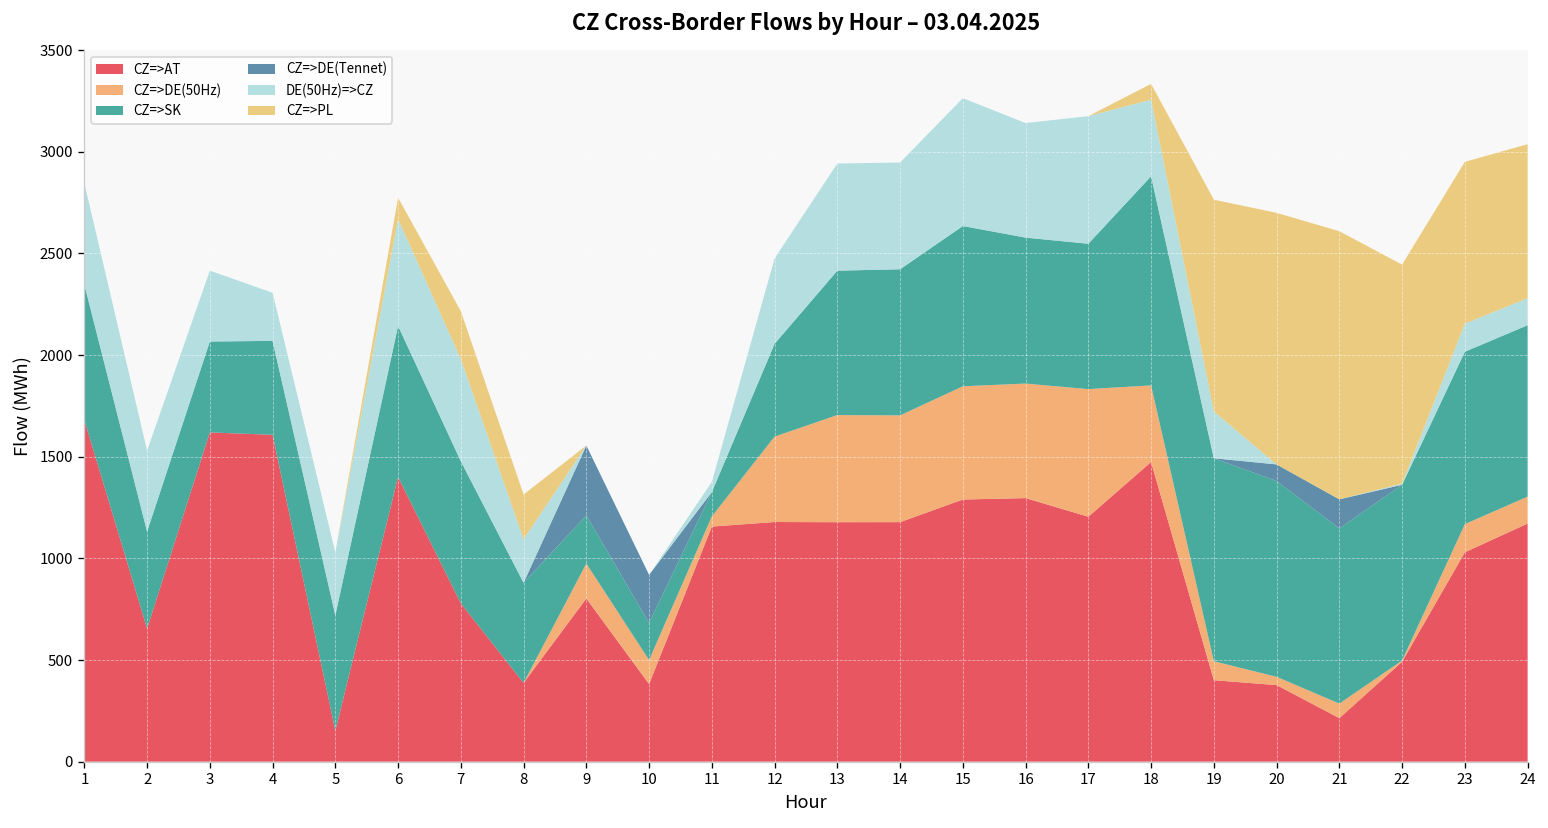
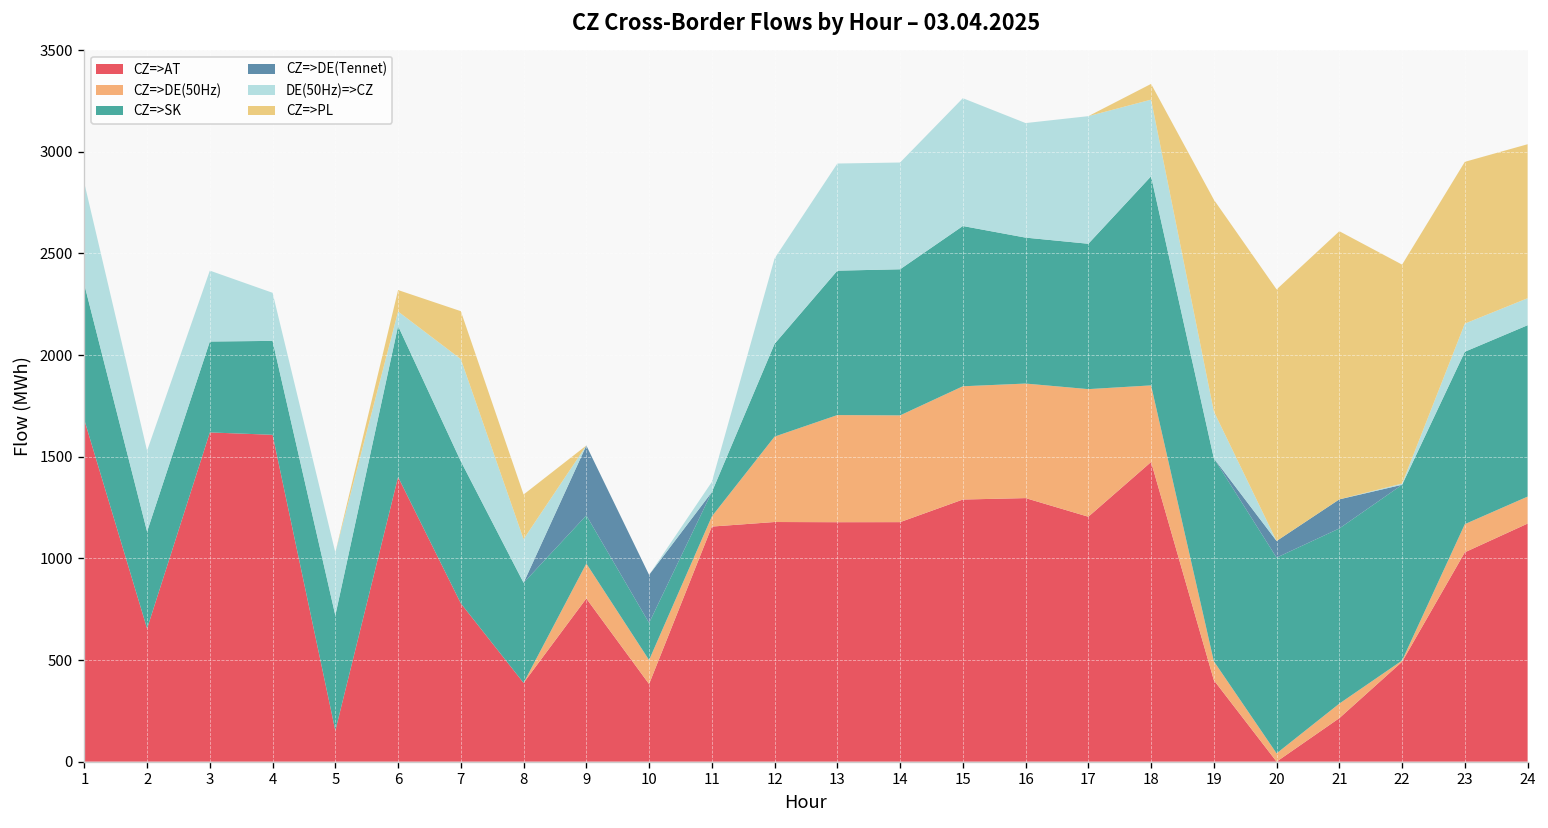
DE(50Hz)=>CZ, 6: 530 -> 70
CZ=>AT, 20: 380 -> 0
